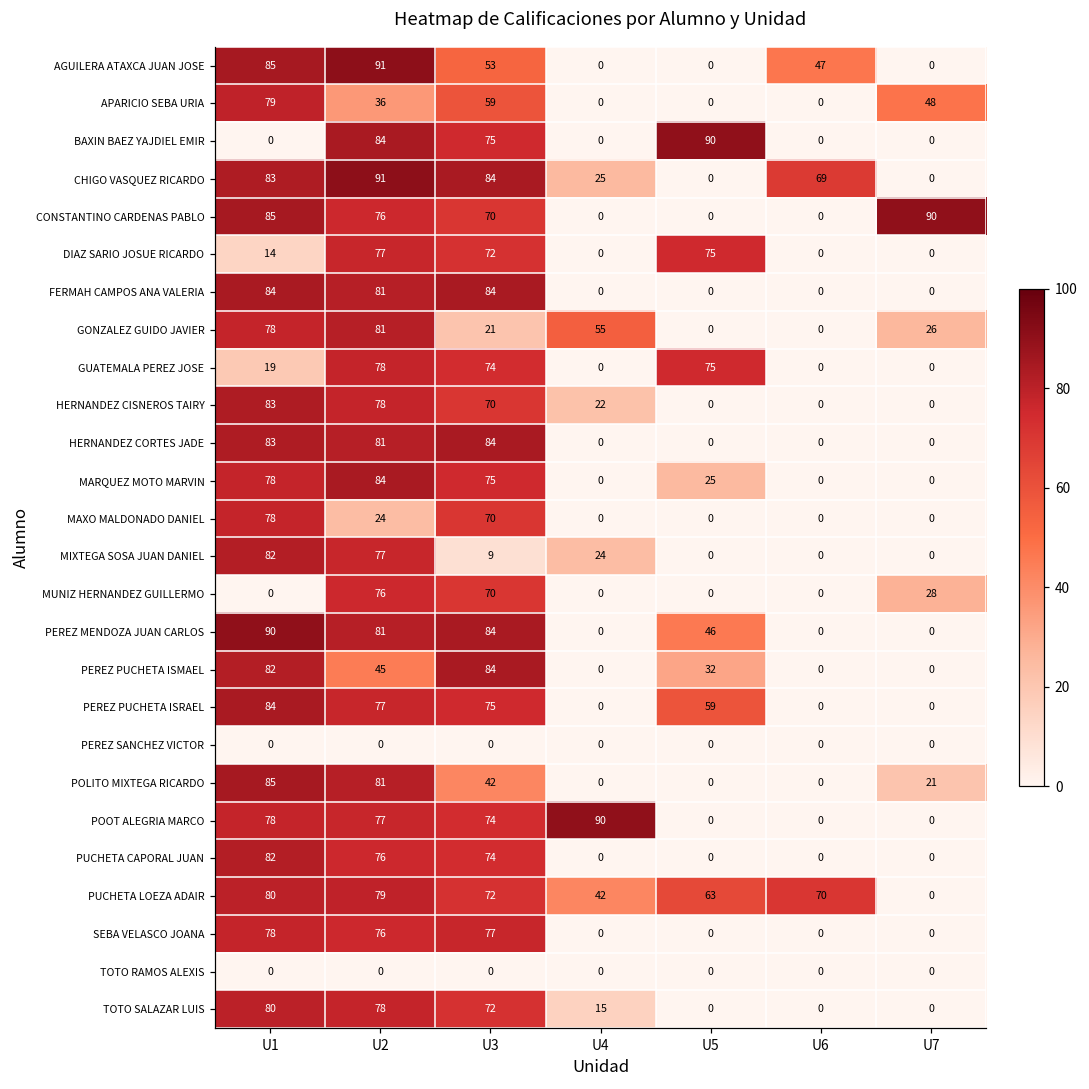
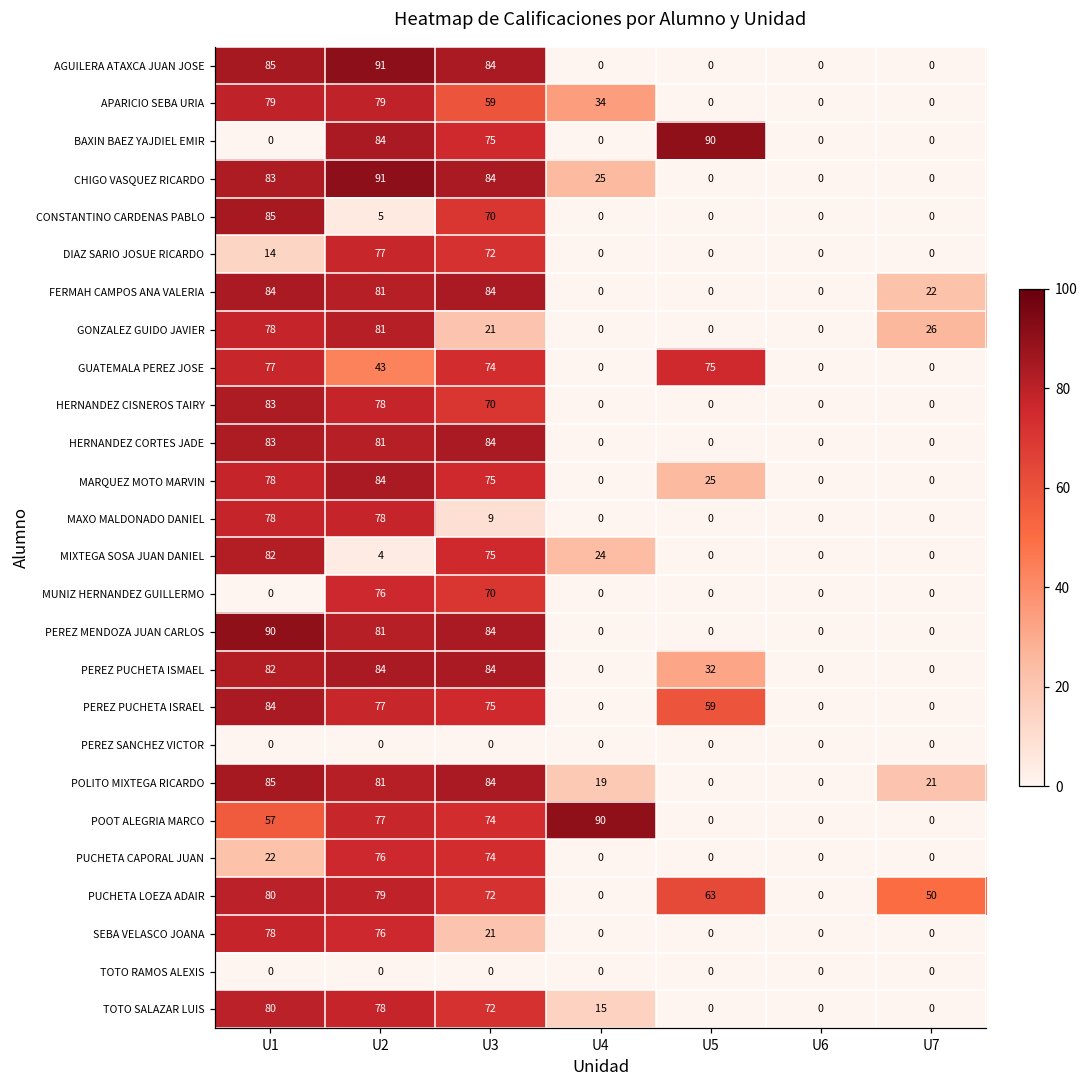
AGUILERA ATAXCA JUAN JOSE, U3: 53 -> 84
AGUILERA ATAXCA JUAN JOSE, U6: 47 -> 0
APARICIO SEBA URIA, U2: 36 -> 79
APARICIO SEBA URIA, U4: 0 -> 34
APARICIO SEBA URIA, U7: 48 -> 0
CHIGO VASQUEZ RICARDO, U6: 69 -> 0
CONSTANTINO CARDENAS PABLO, U2: 76 -> 5
CONSTANTINO CARDENAS PABLO, U7: 90 -> 0
DIAZ SARIO JOSUE RICARDO, U5: 75 -> 0
FERМАН CAMPOS ANA VALERIA, U7: 0 -> 22
GONZALEZ GUIDO JAVIER, U4: 55 -> 0
GUATEMALA PEREZ JOSE, U1: 19 -> 77
GUATEMALA PEREZ JOSE, U2: 78 -> 43
HERNANDEZ CISNEROS TAIRY, U4: 22 -> 0
MAXO MALDONADO DANIEL, U2: 24 -> 78
MAXO MALDONADO DANIEL, U3: 70 -> 9
MIXTEGA SOSA JUAN DANIEL, U2: 77 -> 4
MIXTEGA SOSA JUAN DANIEL, U3: 9 -> 75
MUNIZ HERNANDEZ GUILLERMO, U7: 28 -> 0
PEREZ MENDOZA JUAN CARLOS, U5: 46 -> 0
PEREZ PUCHETA ISMAEL, U2: 45 -> 84
POLITO MIXTEGA RICARDO, U3: 42 -> 84
POLITO MIXTEGA RICARDO, U4: 0 -> 19
POOT ALEGRIA MARCO, U1: 78 -> 57
PUCHETA CAPORAL JUAN, U1: 82 -> 22
PUCHETA LOEZA ADAIR, U4: 42 -> 0
PUCHETA LOEZA ADAIR, U6: 70 -> 0
PUCHETA LOEZA ADAIR, U7: 0 -> 50
SEBA VELASCO JOANA, U3: 77 -> 21
